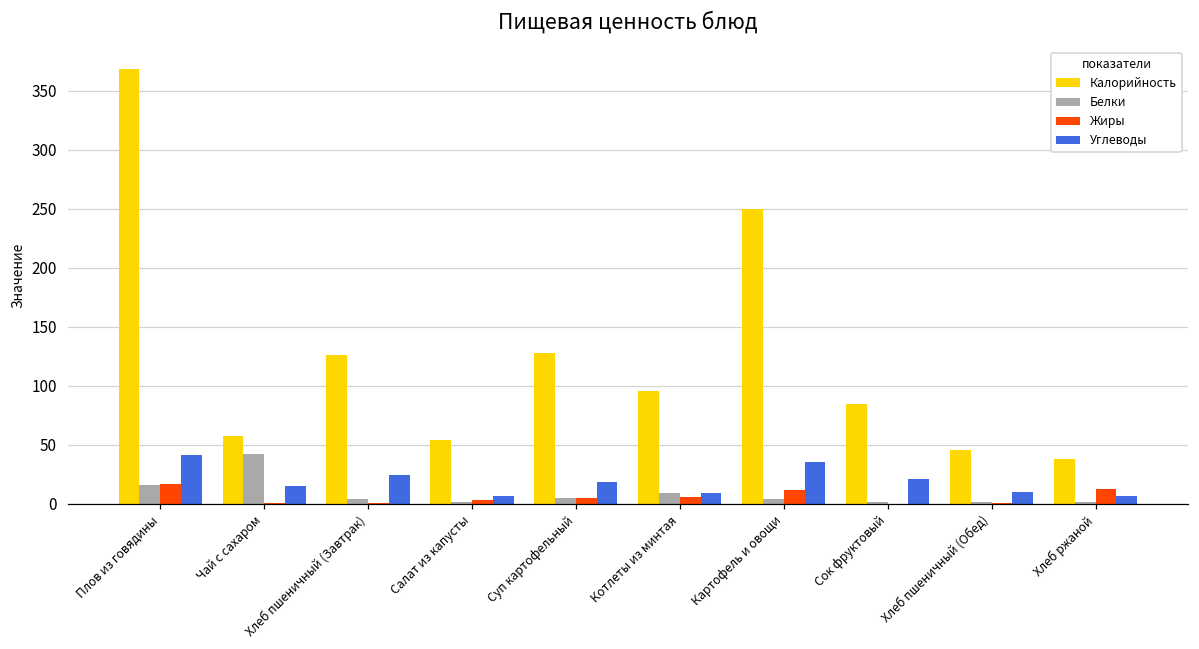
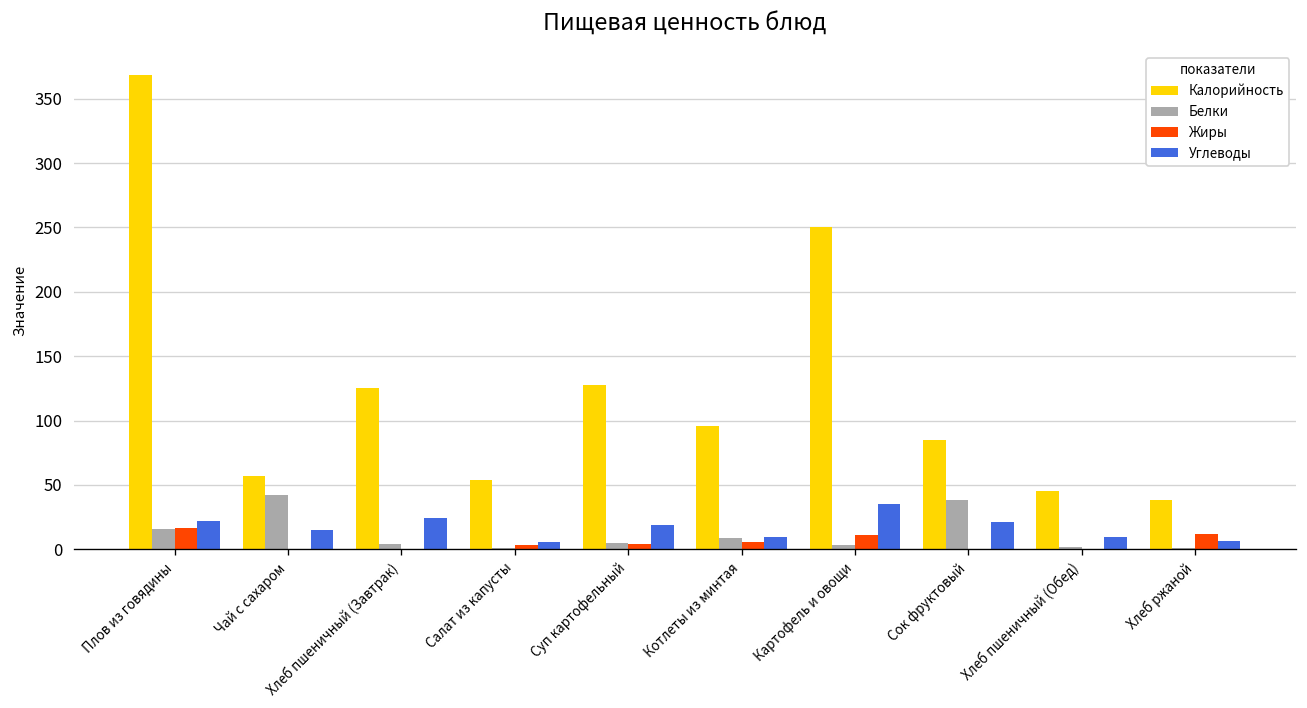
Углеводы, Плов из говядины: 41 -> 22
Белки, Сок фруктовый: 1 -> 38
